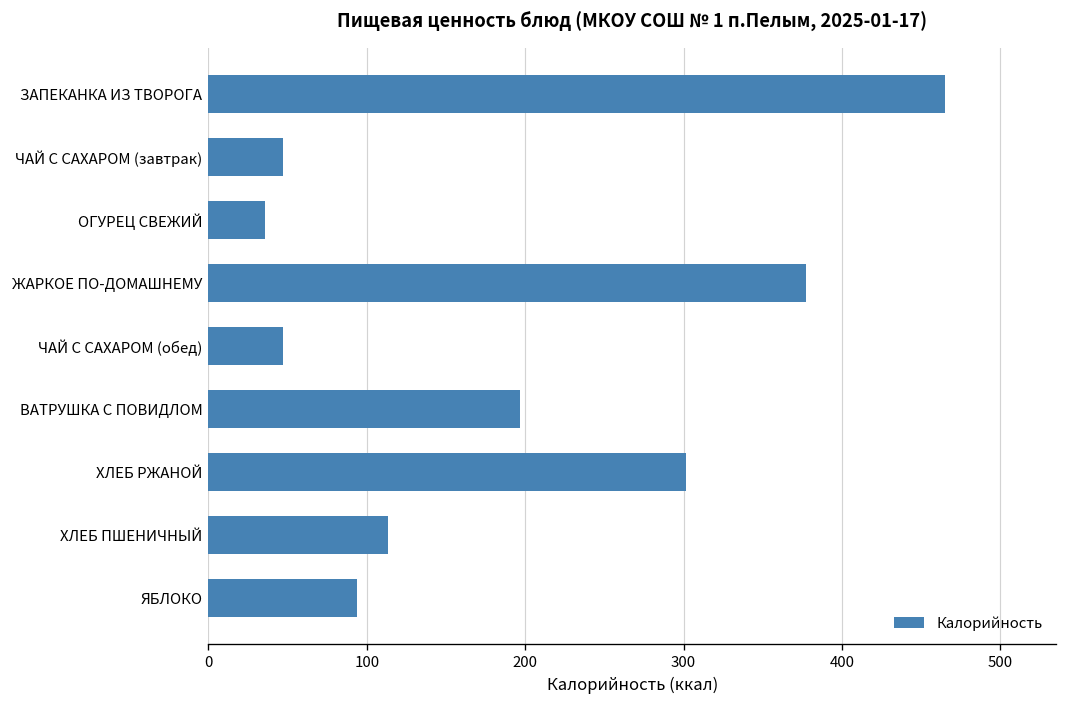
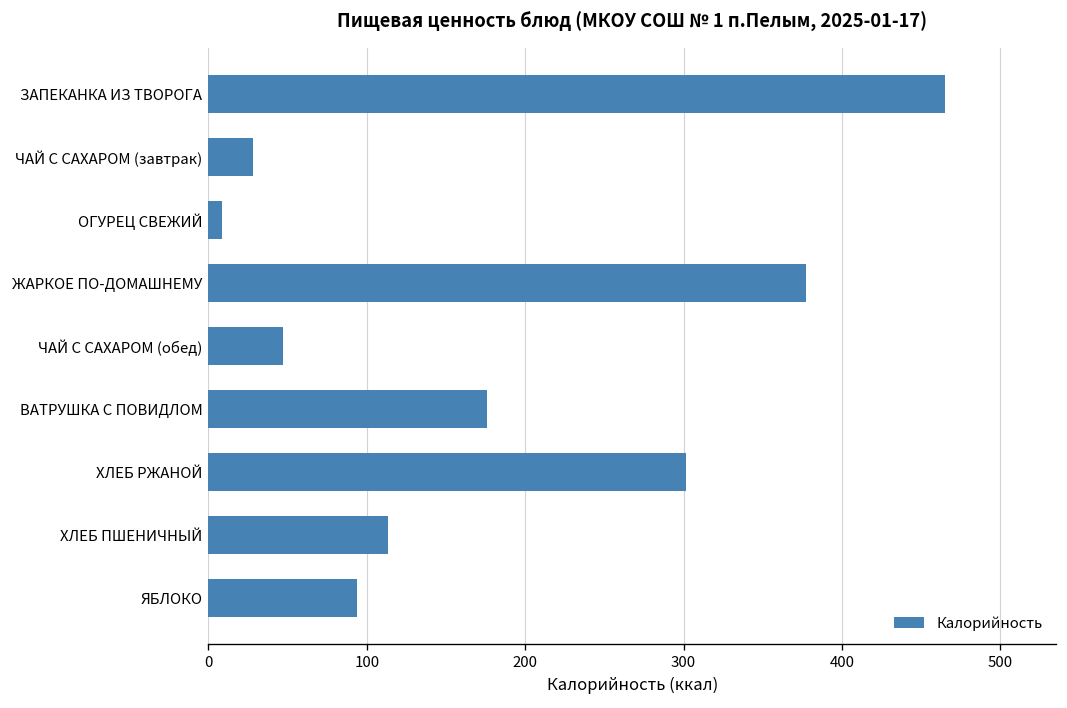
ЧАЙ С САХАРОМ (завтрак): 47 -> 28
ОГУРЕЦ СВЕЖИЙ: 36 -> 8
ВАТРУШКА С ПОВИДЛОМ: 197 -> 176
